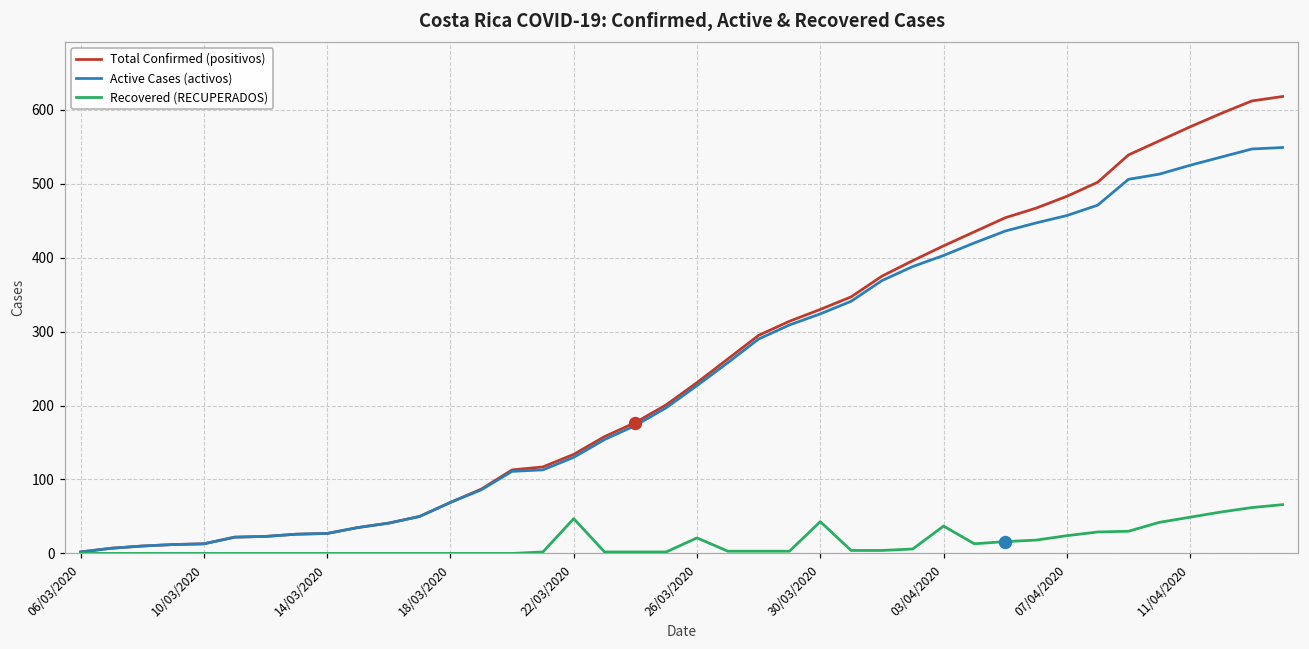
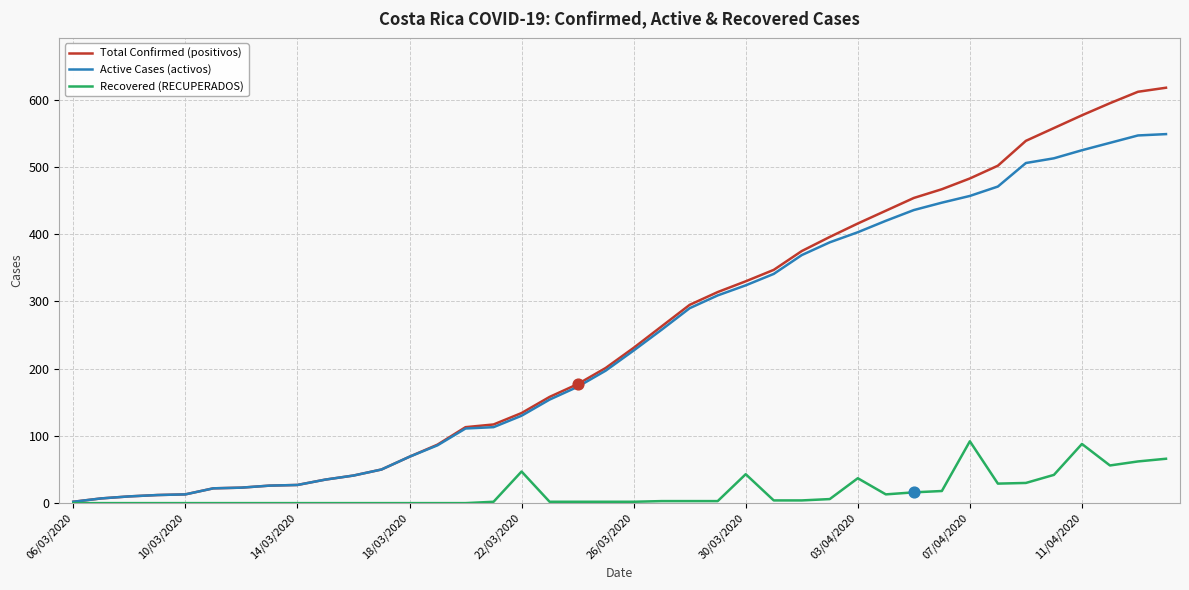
Recovered (RECUPERADOS), 26/03/2020: 20 -> 0
Recovered (RECUPERADOS), 07/04/2020: 20 -> 90
Recovered (RECUPERADOS), 11/04/2020: 50 -> 90
